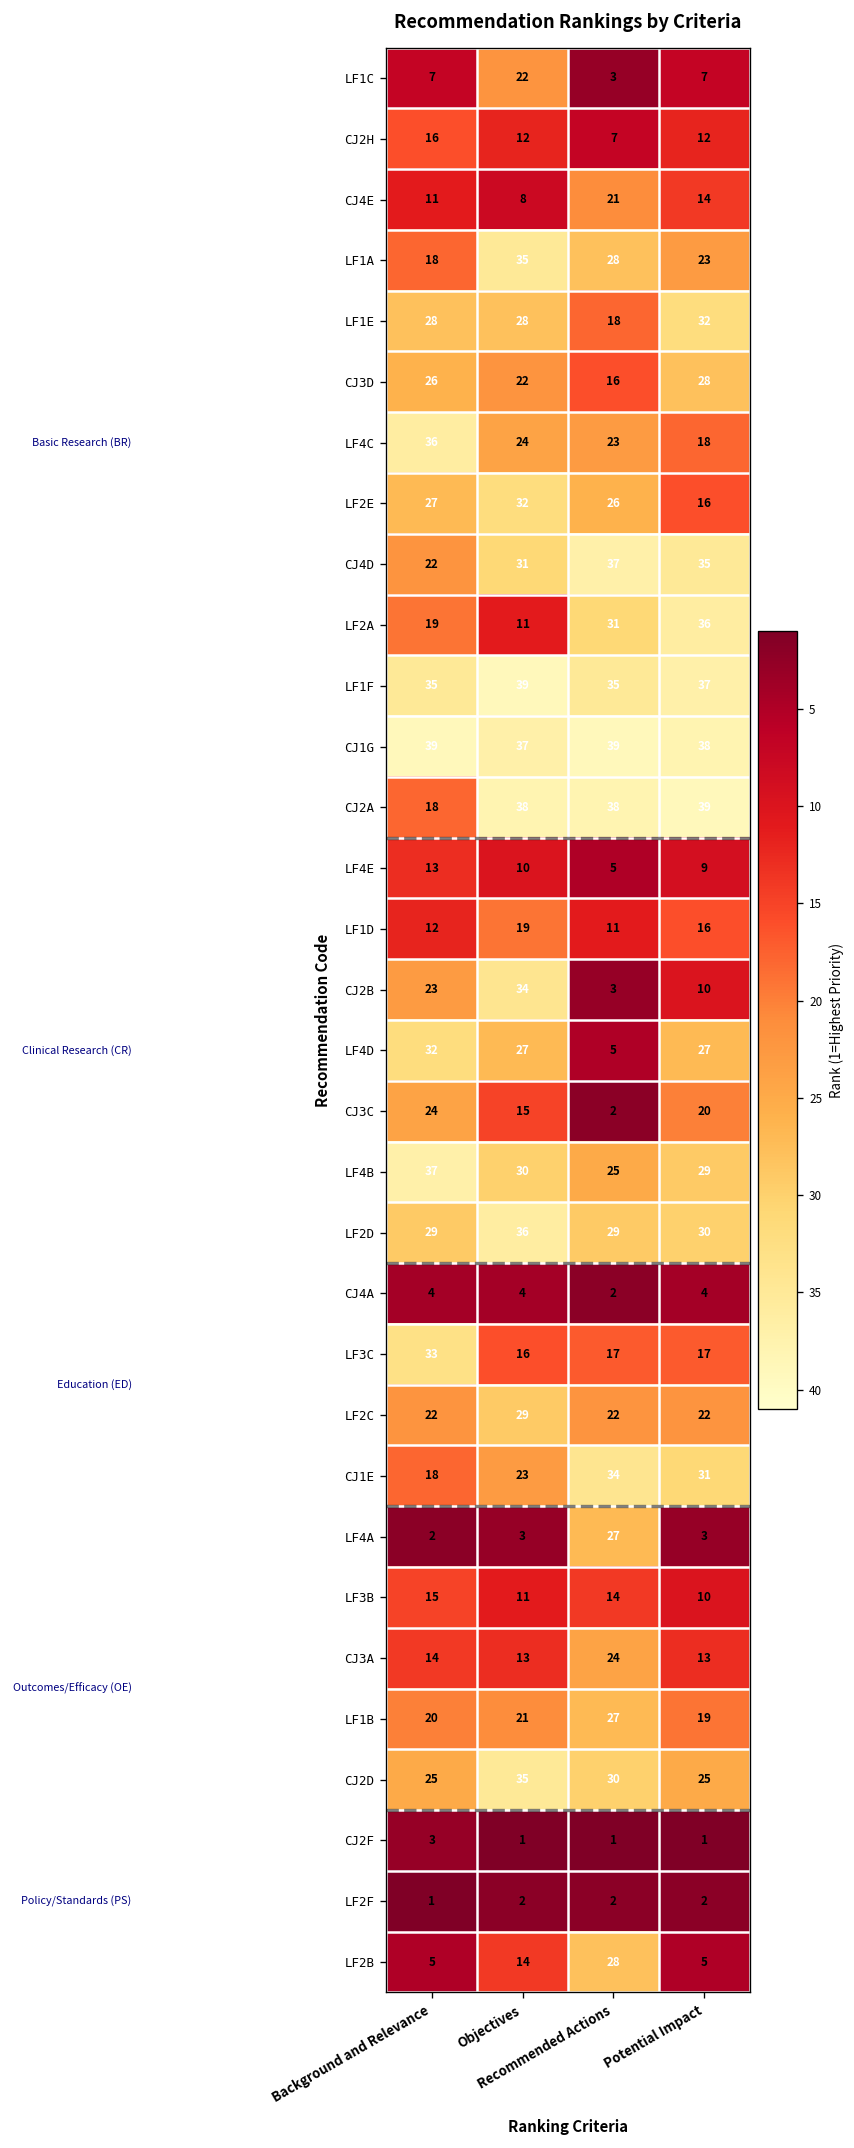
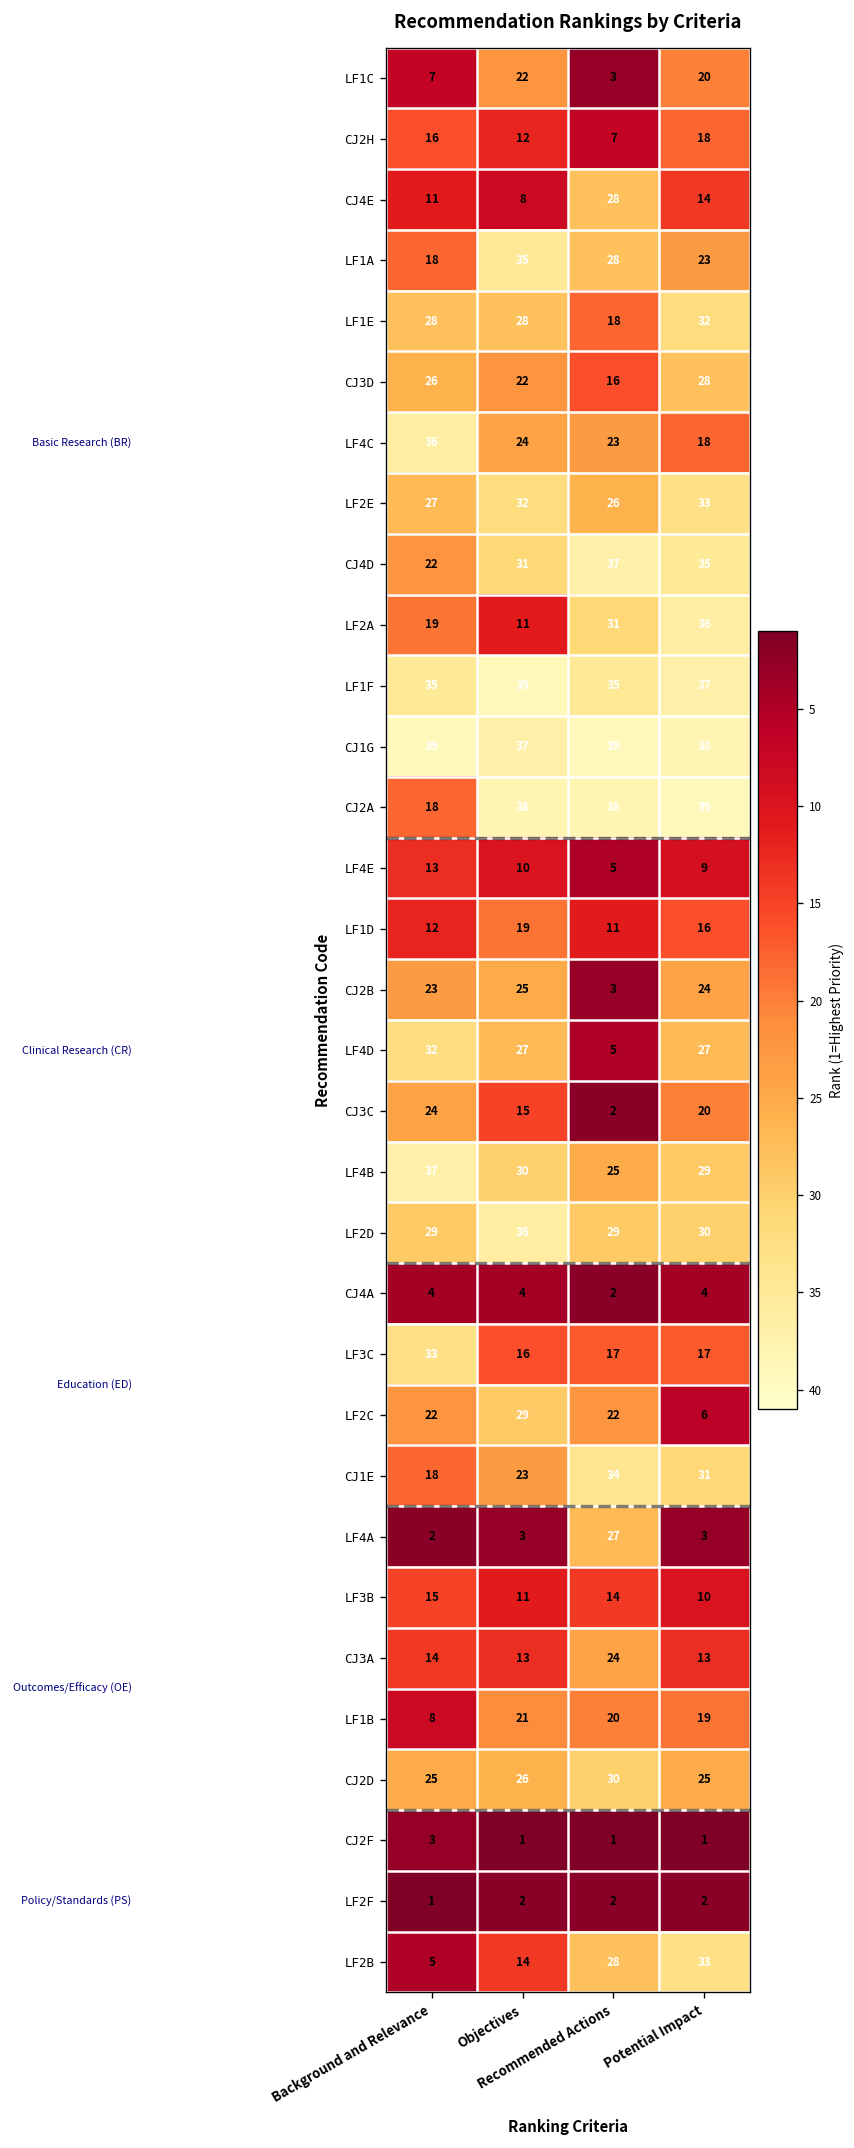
LF1C, Potential Impact: 7 -> 20
CJ2H, Potential Impact: 12 -> 18
CJ4E, Recommended Actions: 21 -> 28
LF2E, Potential Impact: 16 -> 33
CJ2B, Objectives: 34 -> 25
CJ2B, Potential Impact: 10 -> 24
LF2C, Potential Impact: 22 -> 6
LF1B, Background and Relevance: 20 -> 8
LF1B, Recommended Actions: 27 -> 20
CJ2D, Objectives: 35 -> 26
LF2B, Potential Impact: 5 -> 33
